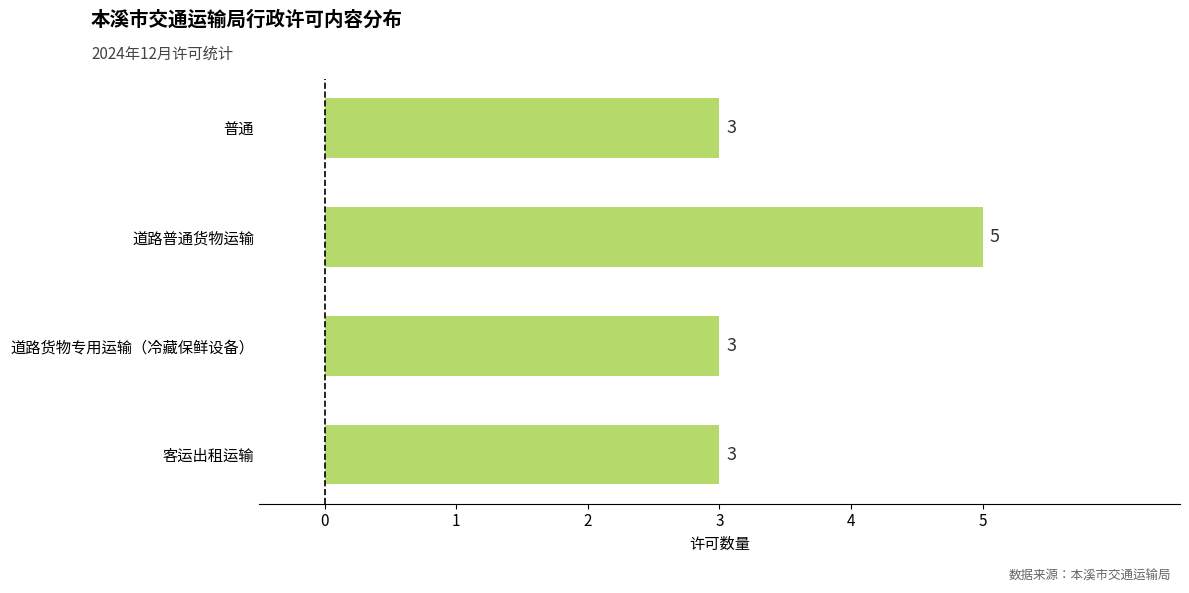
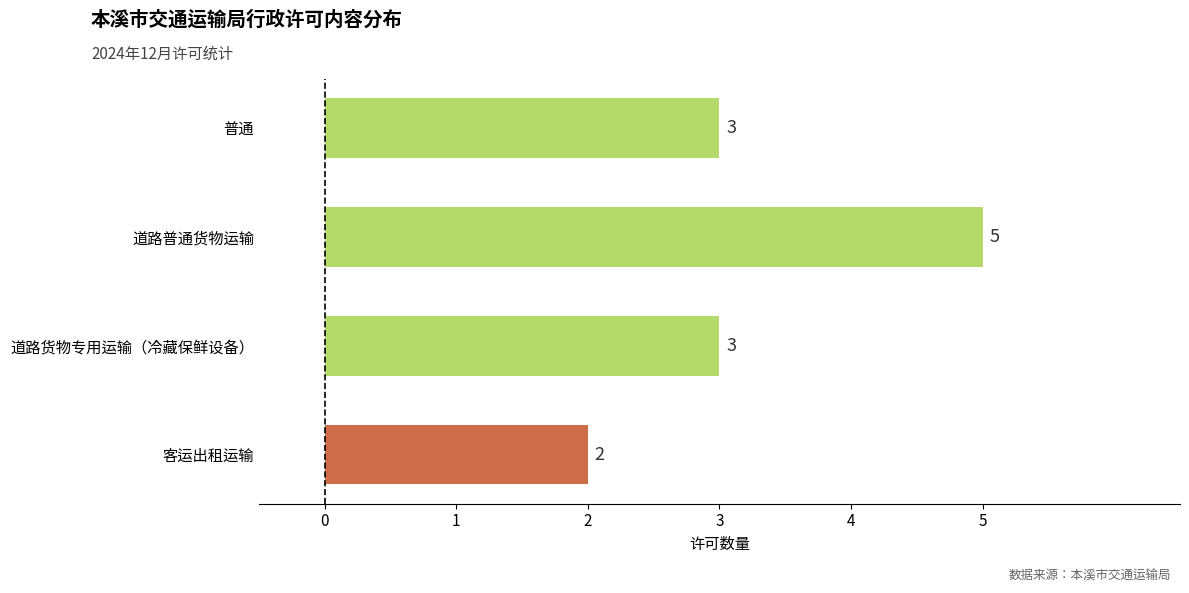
客运出租运输: 3 -> 2
